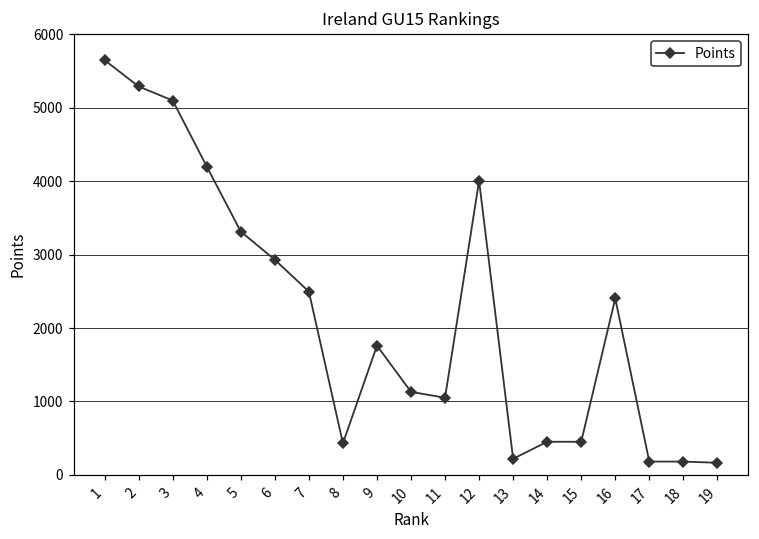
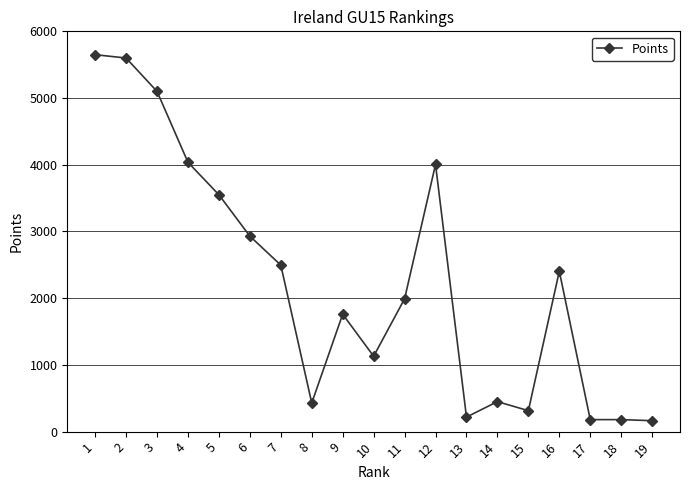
2: 5300 -> 5600
4: 4200 -> 4000
5: 3300 -> 3600
11: 1100 -> 2000
15: 500 -> 300
